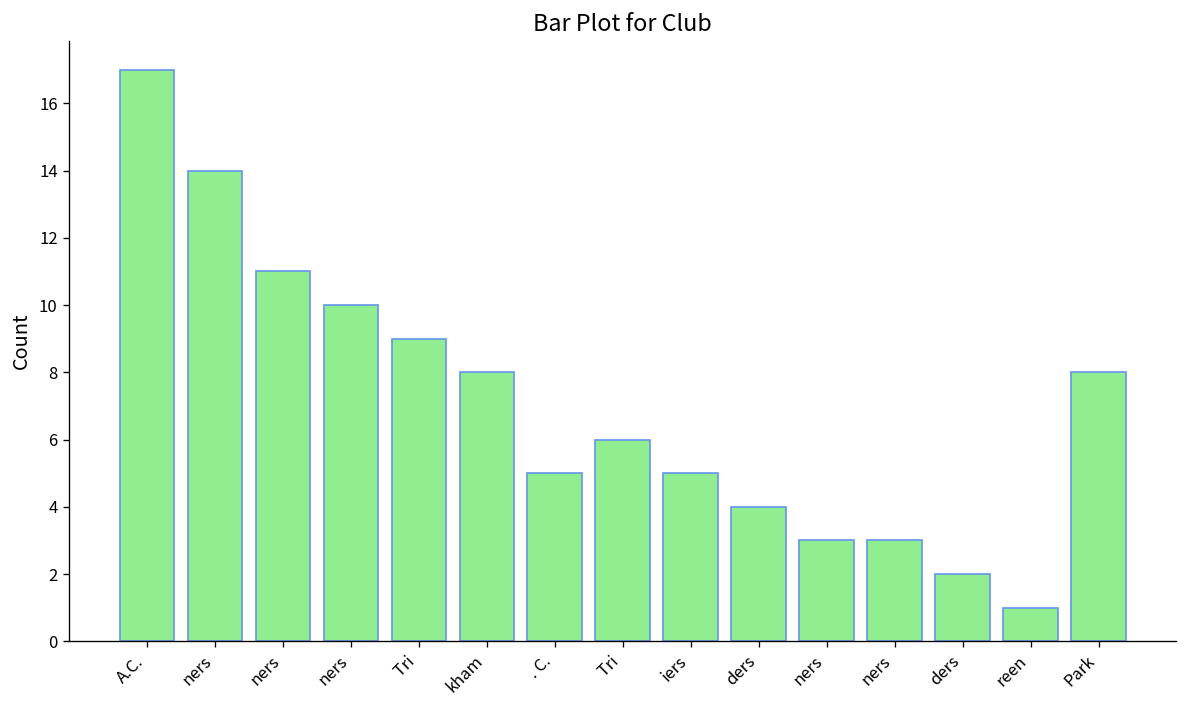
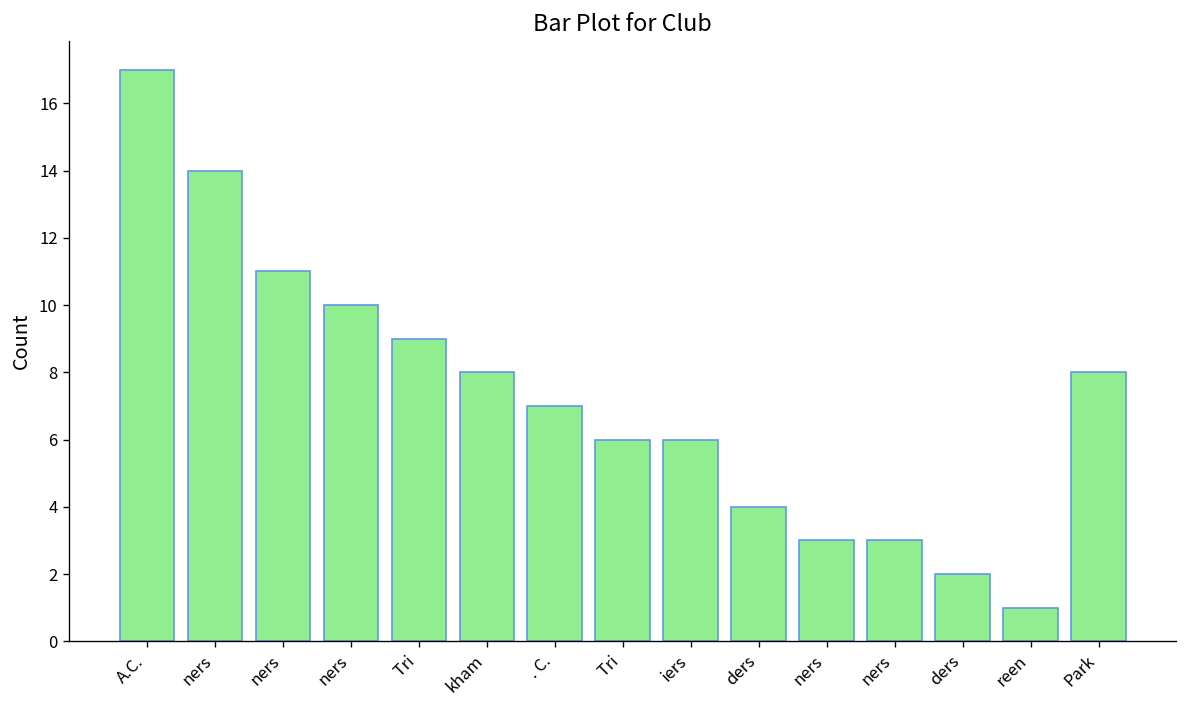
. C.: 5 -> 7
iers: 5 -> 6
